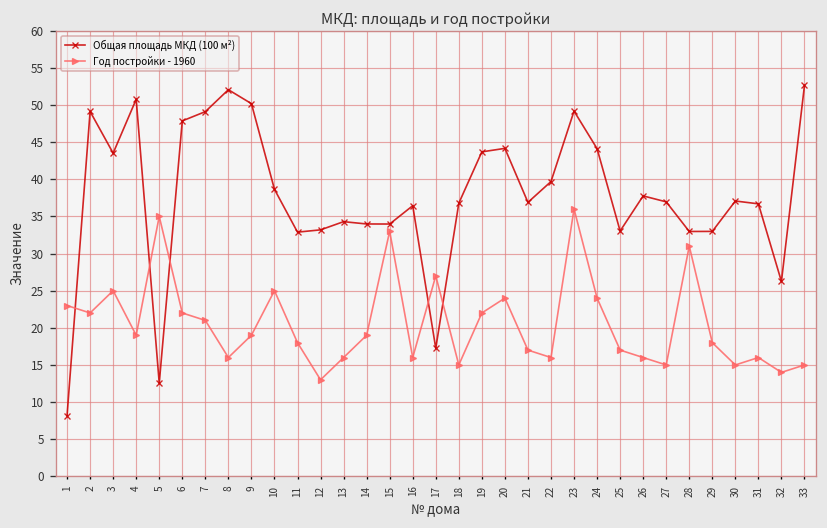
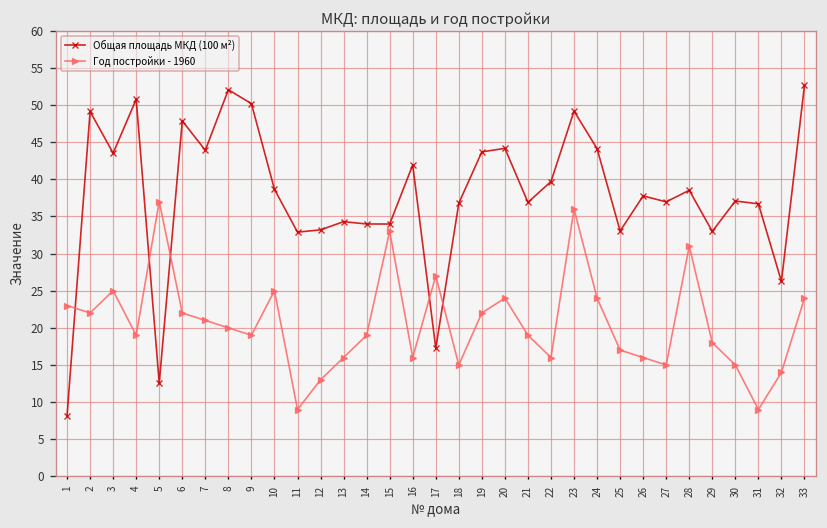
Год постройки - 1960, 5: 35 -> 37
Общая площадь МКД (100 м²), 7: 49 -> 44
Год постройки - 1960, 8: 16 -> 20
Год постройки - 1960, 11: 18 -> 9
Общая площадь МКД (100 м²), 16: 36 -> 42
Год постройки - 1960, 21: 17 -> 19
Общая площадь МКД (100 м²), 28: 33 -> 39
Год постройки - 1960, 31: 16 -> 9
Год постройки - 1960, 33: 15 -> 24
